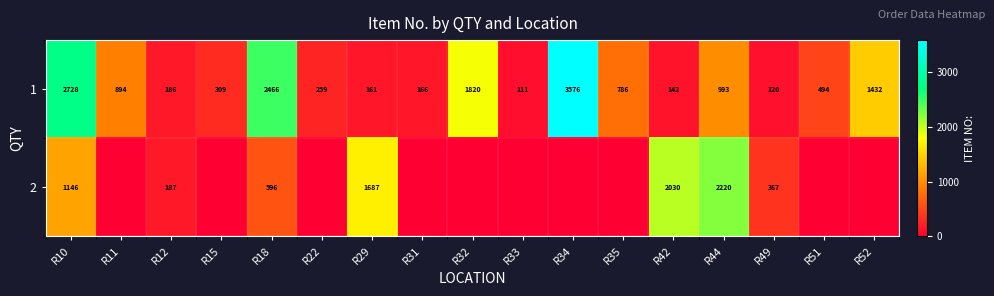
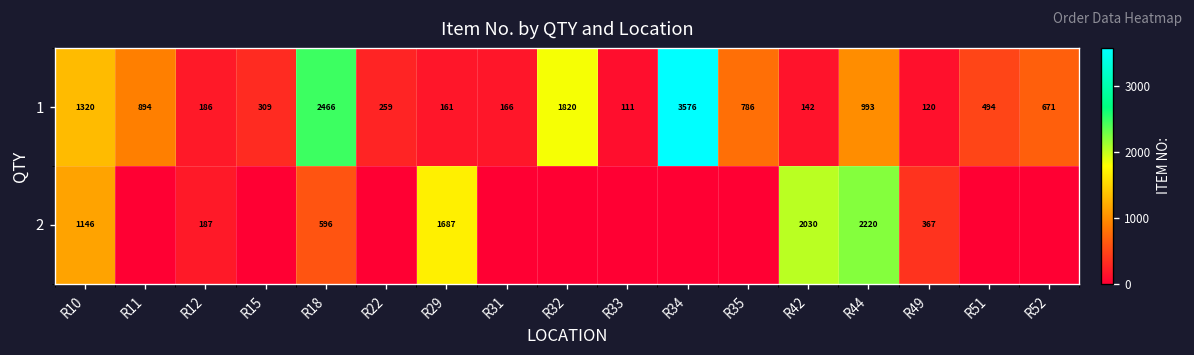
1, R10: 2728 -> 1320
1, R52: 1432 -> 671
